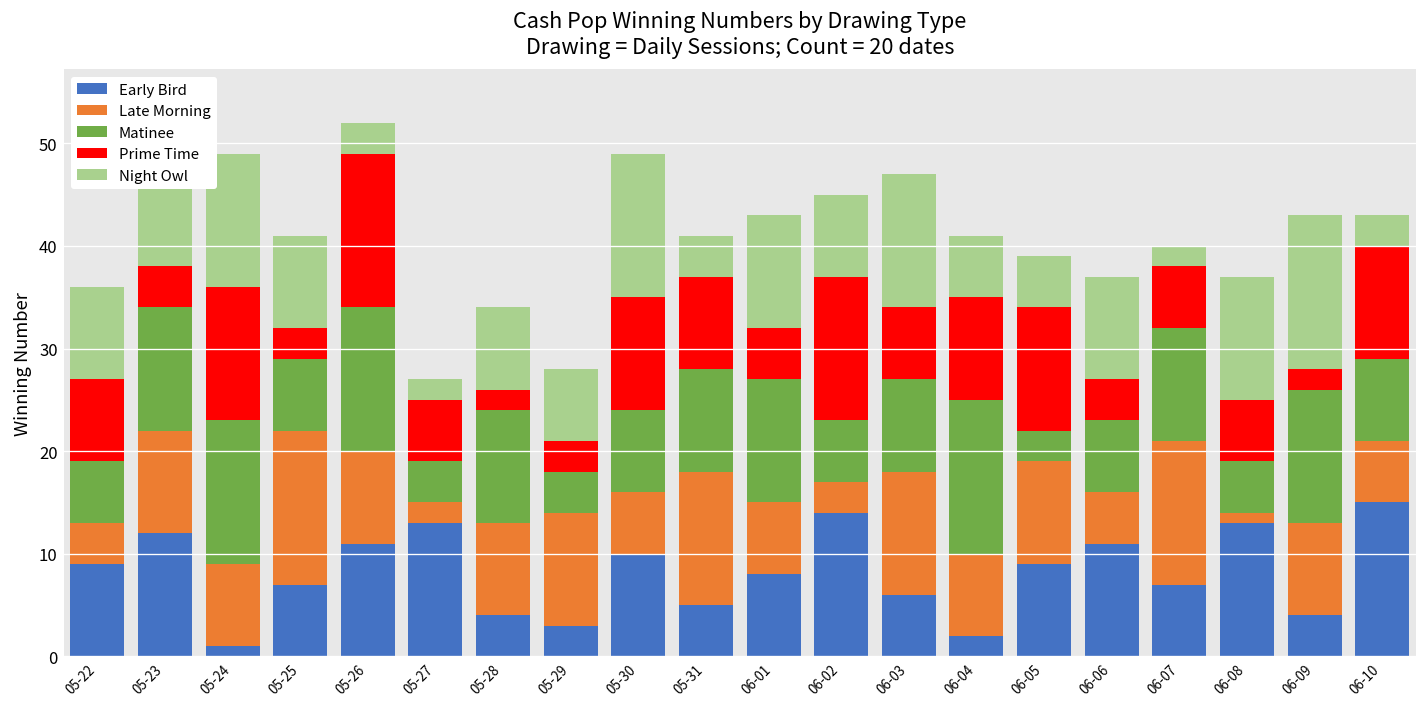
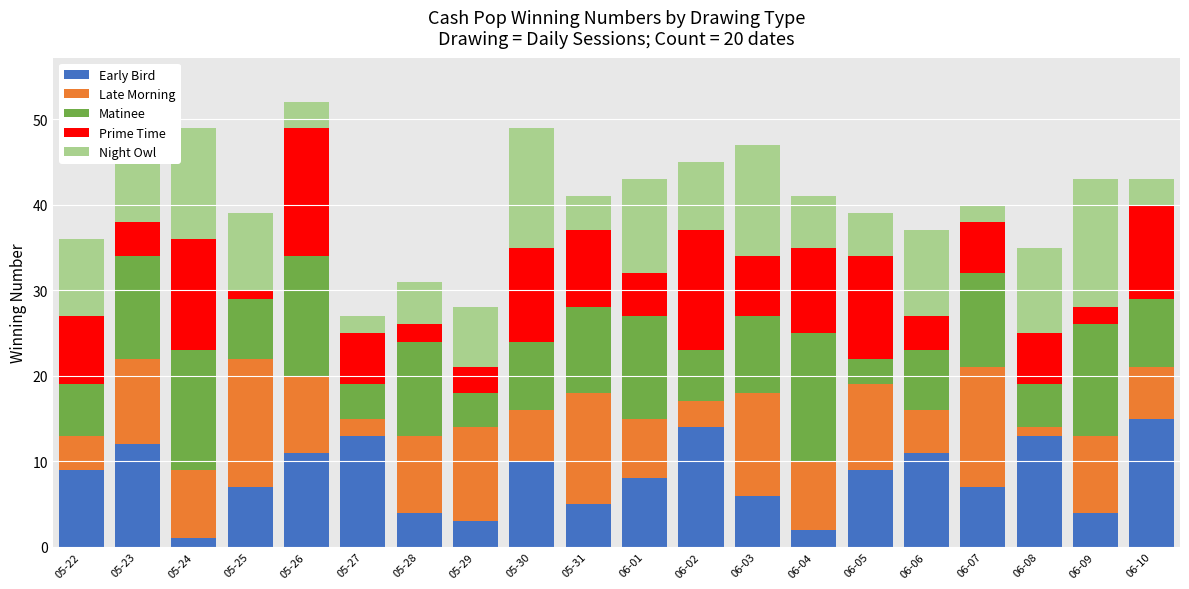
Prime Time, 05-25: 3 -> 1
Night Owl, 05-28: 8 -> 5
Night Owl, 06-08: 12 -> 10
